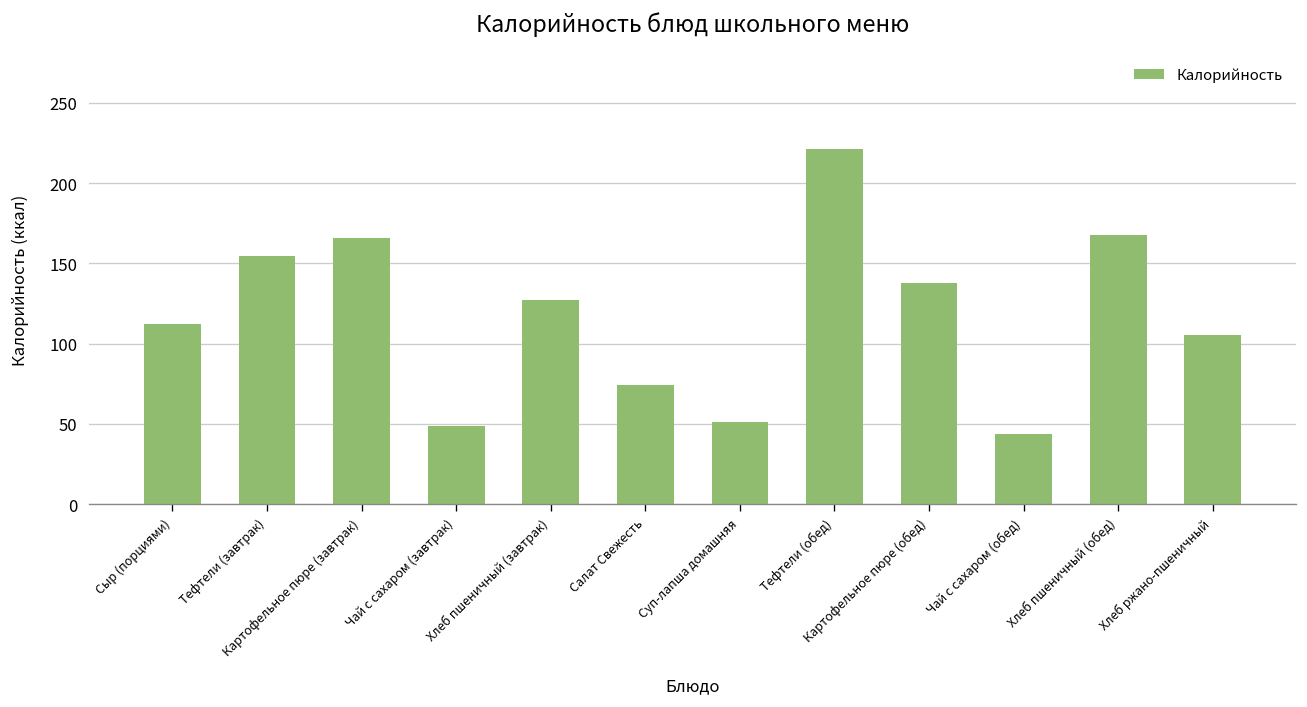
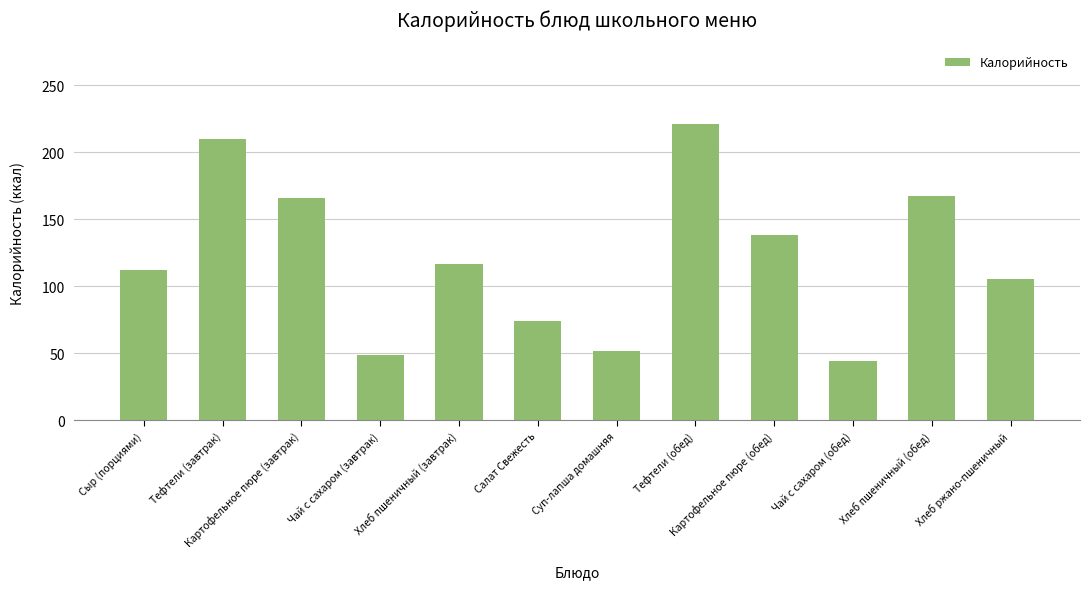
Тефтели (завтрак): 155 -> 210
Хлеб пшеничный (завтрак): 127 -> 116
